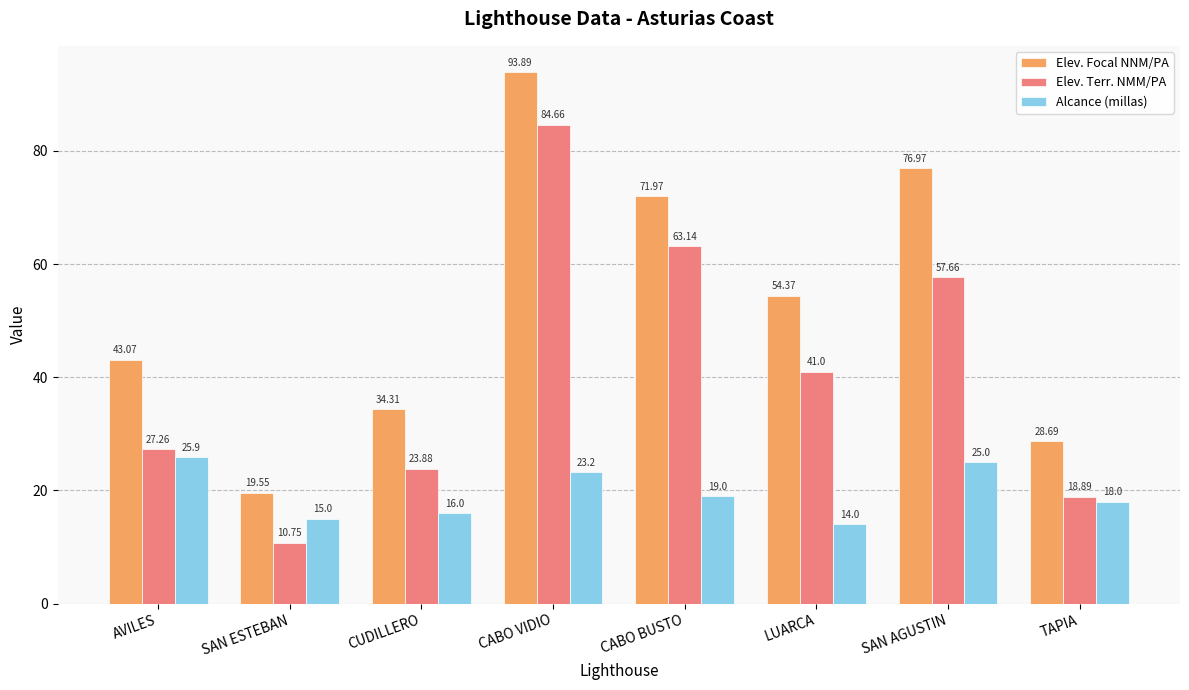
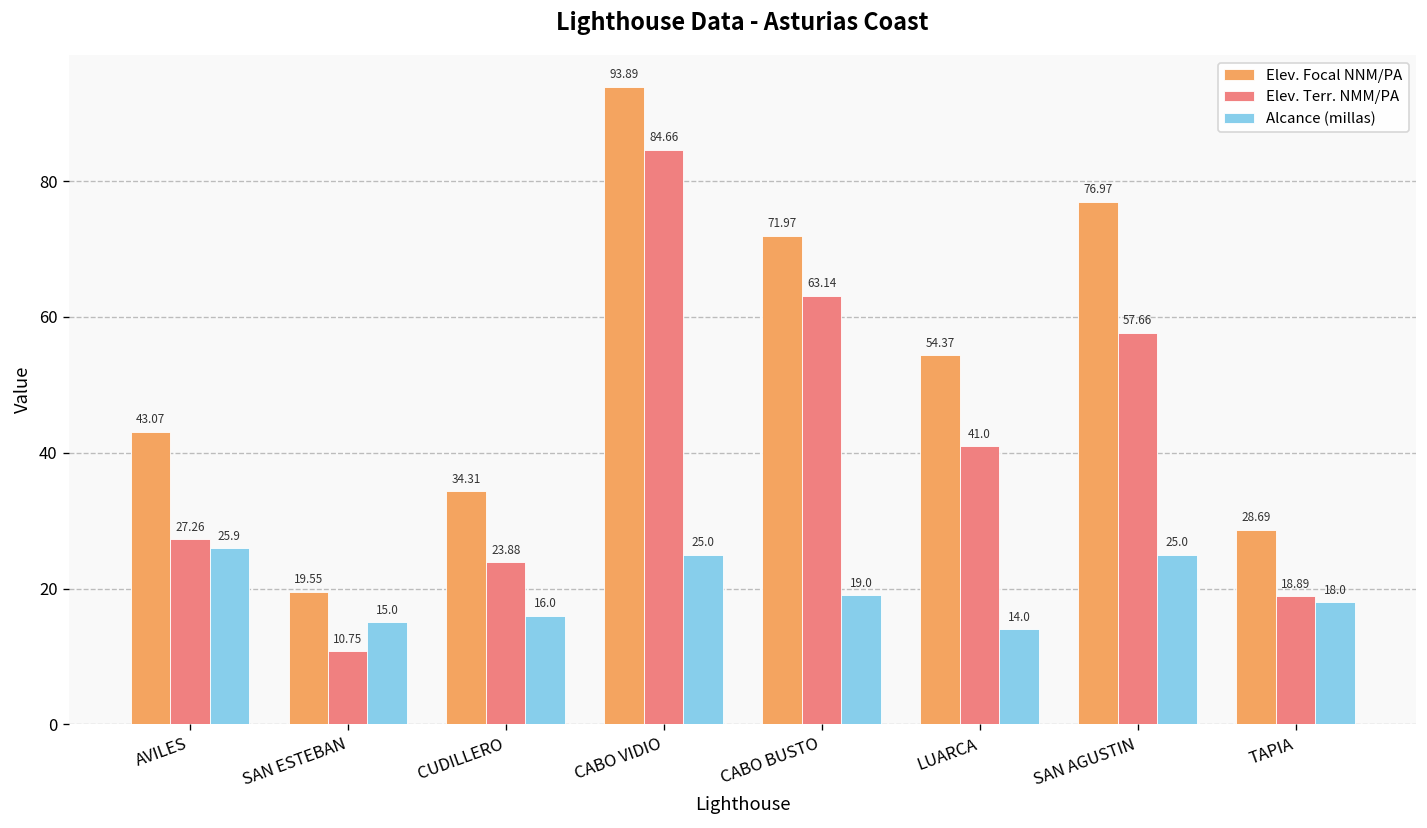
Alcance (millas), CABO VIDIO: 23.2 -> 25.0
